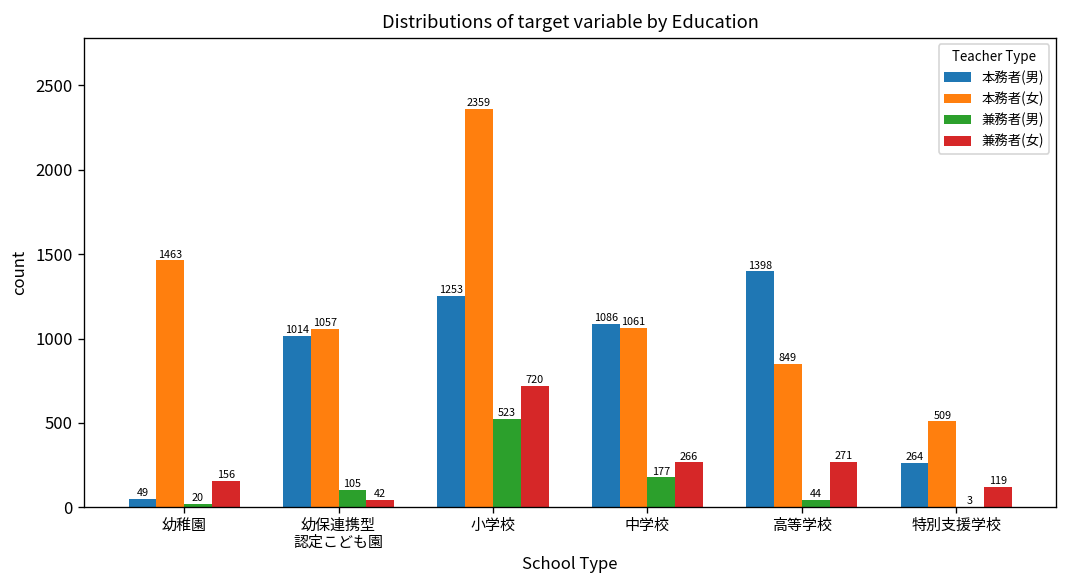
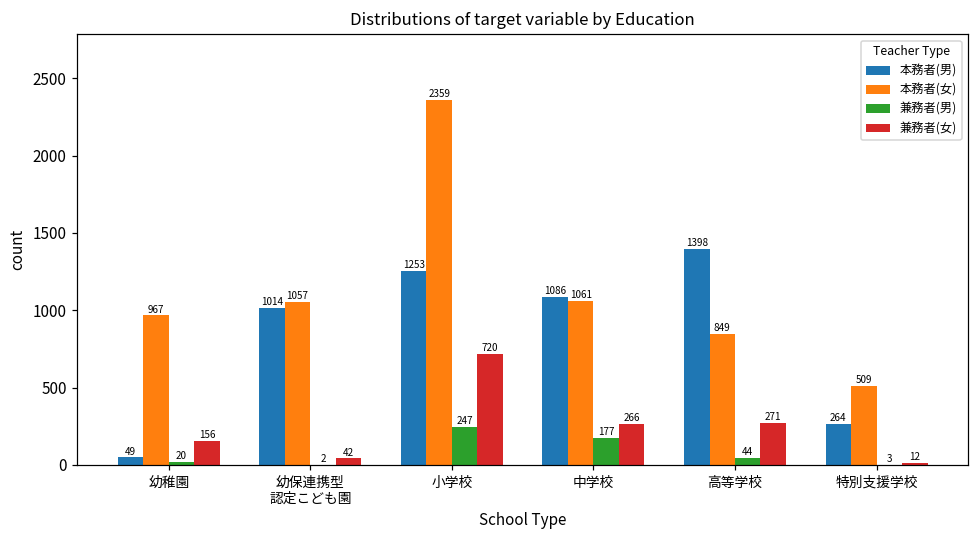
本務者(女), 幼稚園: 1463 -> 967
兼務者(男), 幼保連携型 認定こども園: 105 -> 2
兼務者(男), 小学校: 523 -> 247
兼務者(女), 特別支援学校: 119 -> 12
